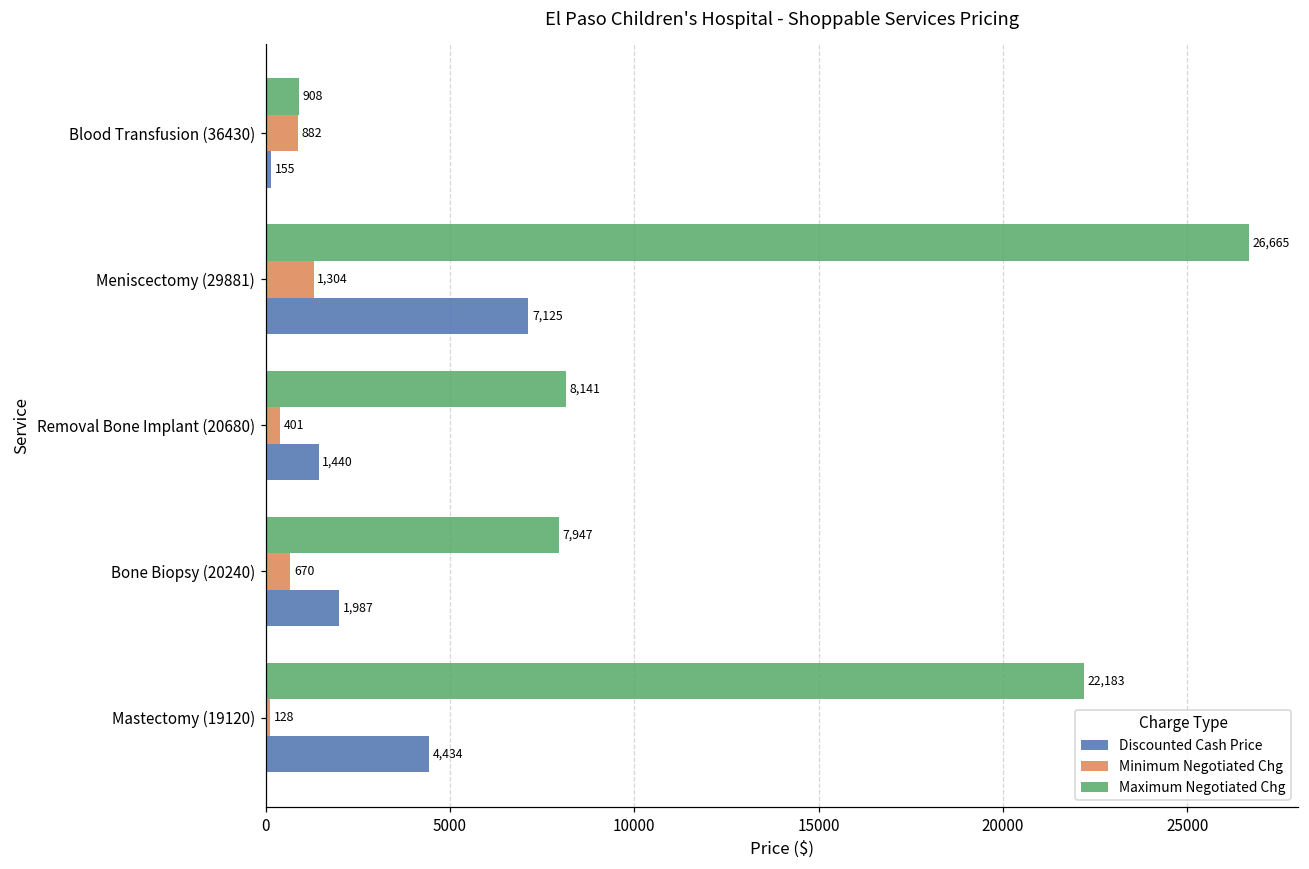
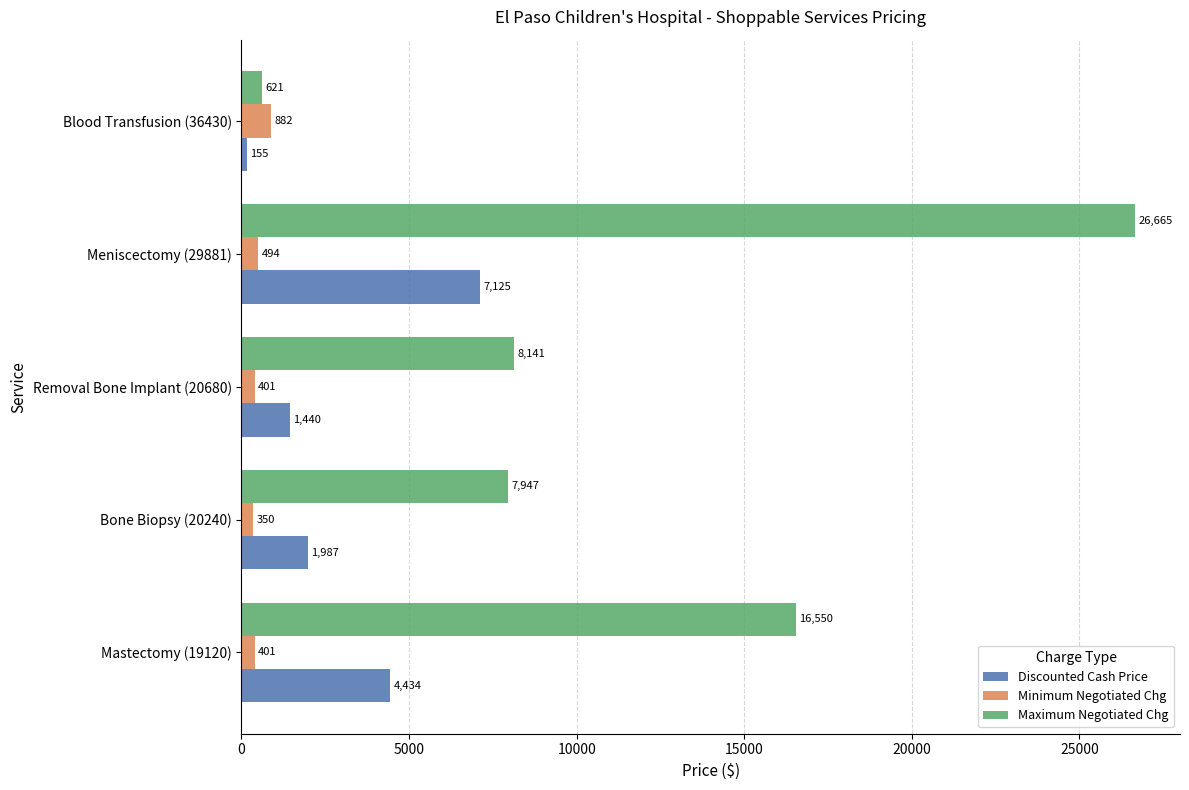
Maximum Negotiated Chg, Blood Transfusion (36430): 908 -> 621
Minimum Negotiated Chg, Meniscectomy (29881): 1,304 -> 494
Minimum Negotiated Chg, Bone Biopsy (20240): 670 -> 350
Maximum Negotiated Chg, Mastectomy (19120): 22,183 -> 16,550
Minimum Negotiated Chg, Mastectomy (19120): 128 -> 401
